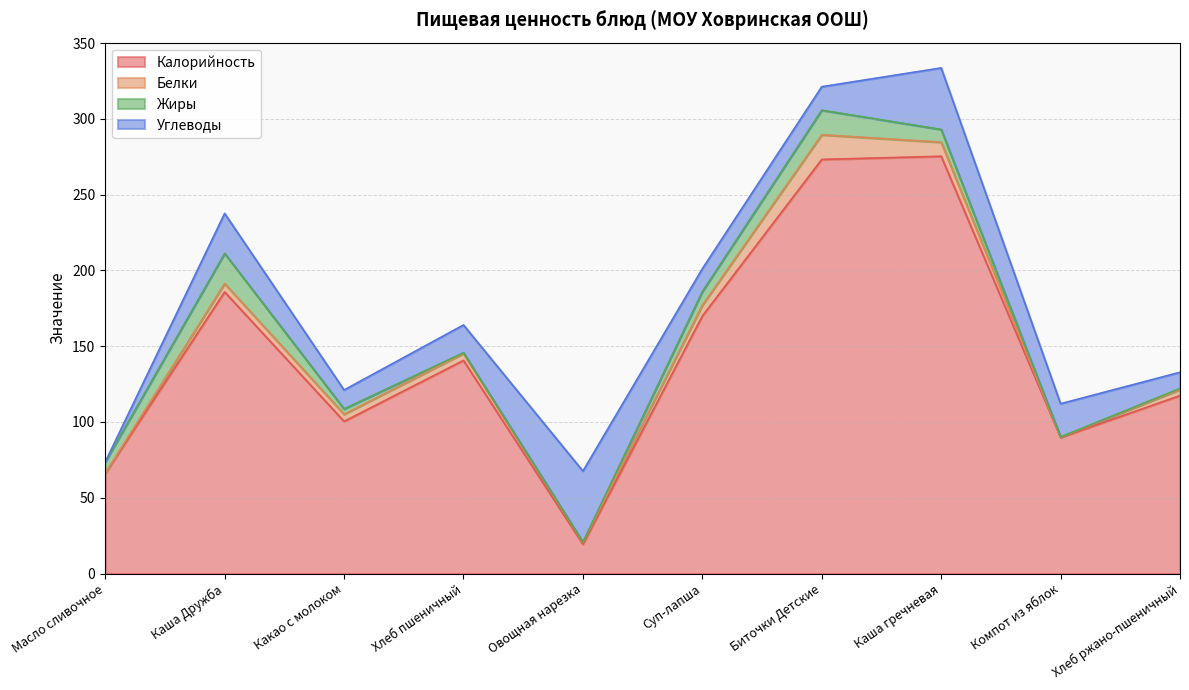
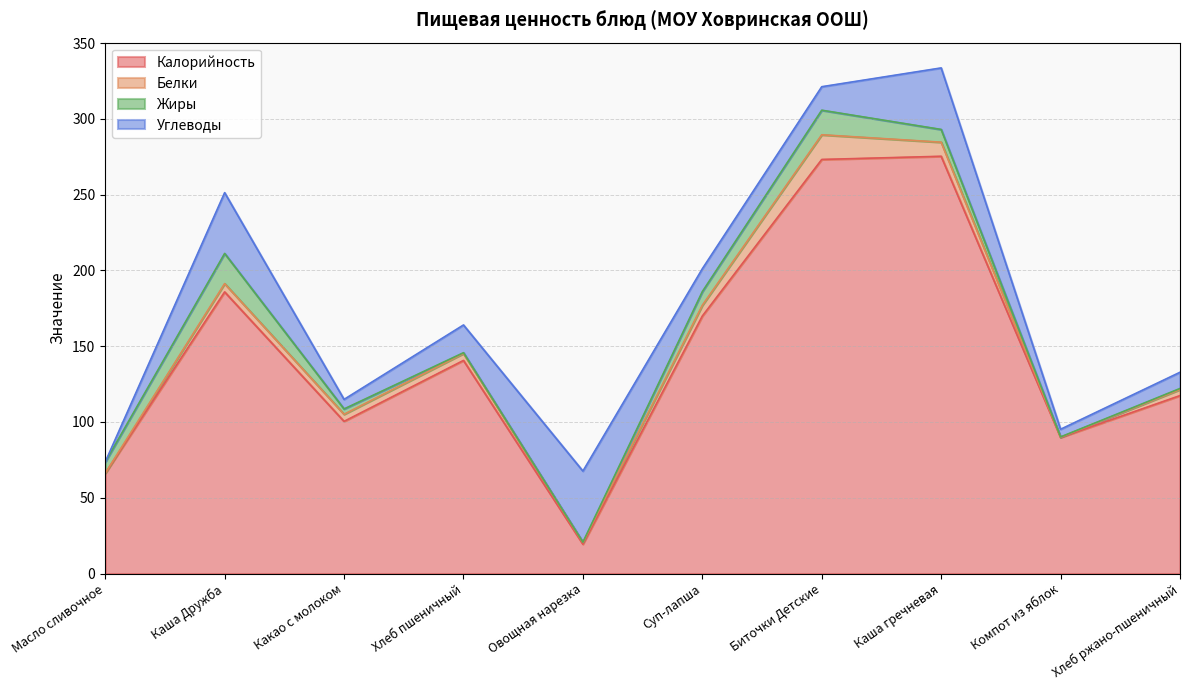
Углеводы, Каша Дружба: 26 -> 40
Углеводы, Какао с молоком: 13 -> 6
Углеводы, Компот из яблок: 22 -> 5
